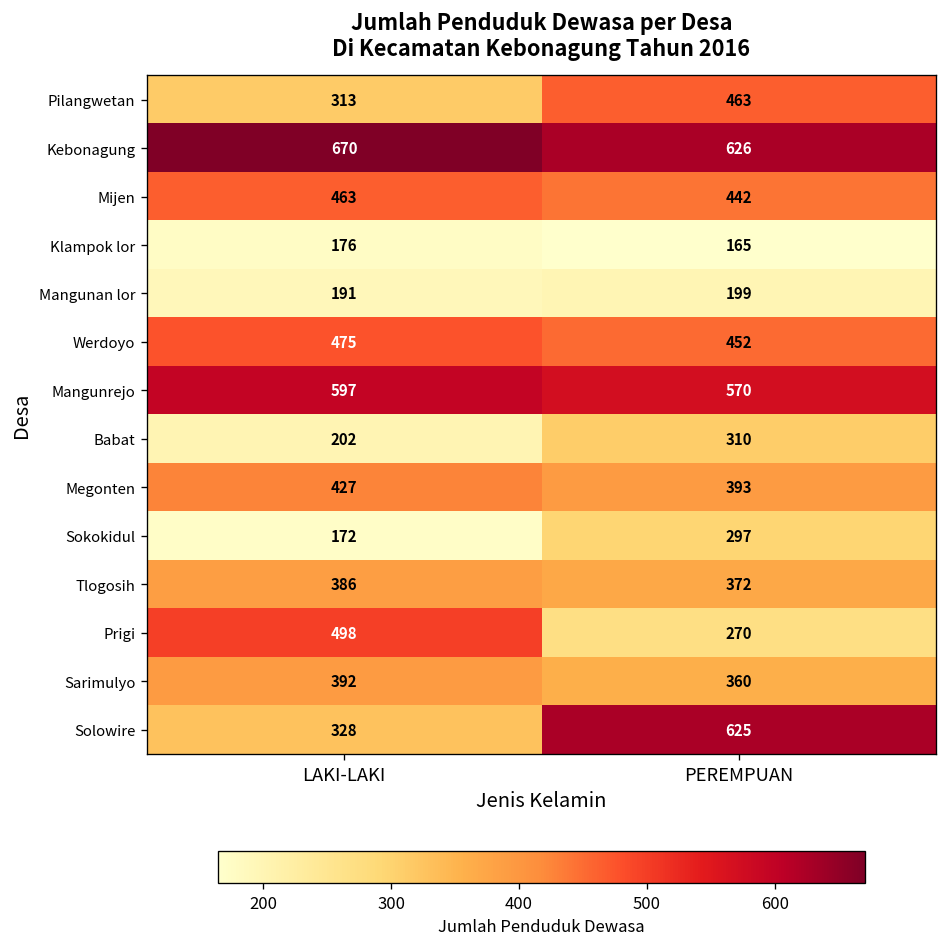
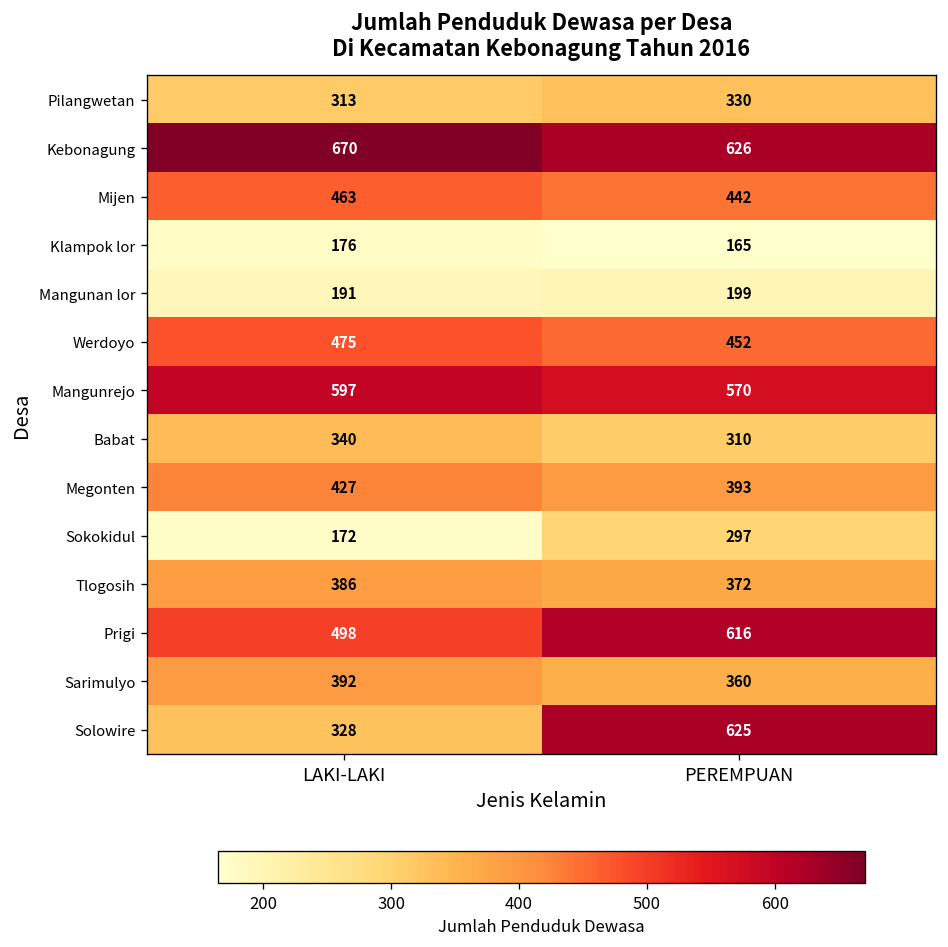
Pilangwetan, PEREMPUAN: 463 -> 330
Babat, LAKI-LAKI: 202 -> 340
Prigi, PEREMPUAN: 270 -> 616
